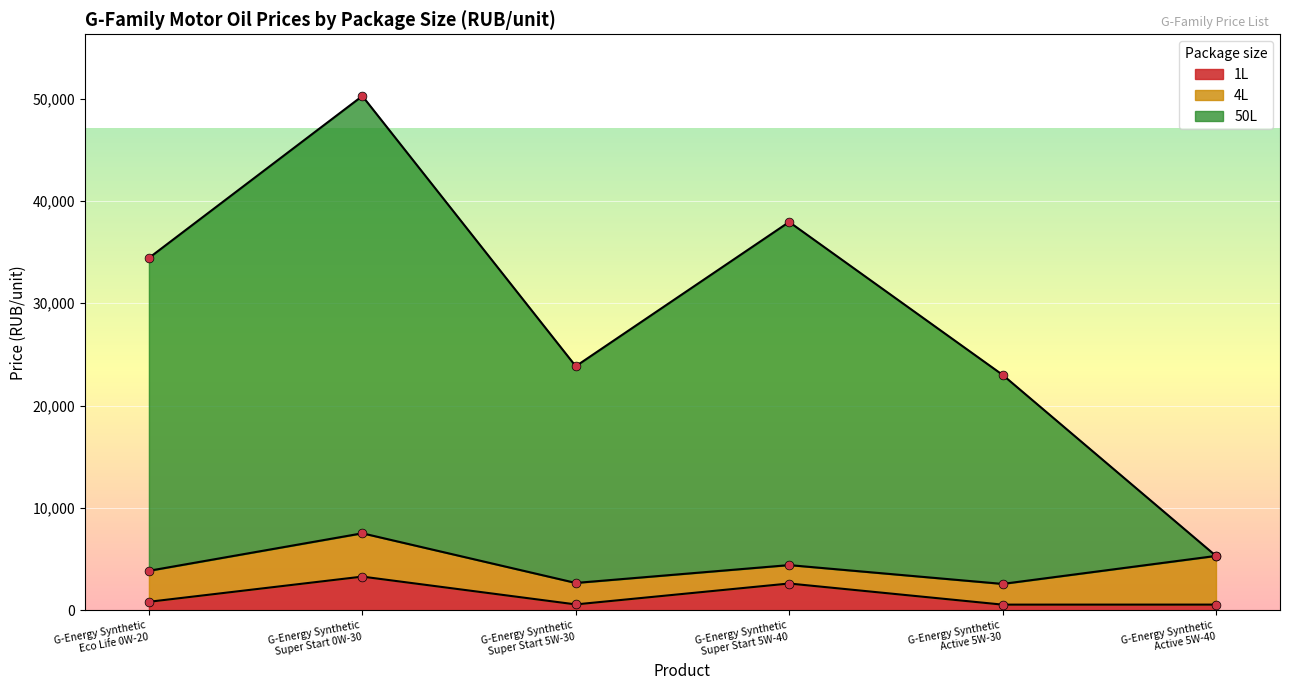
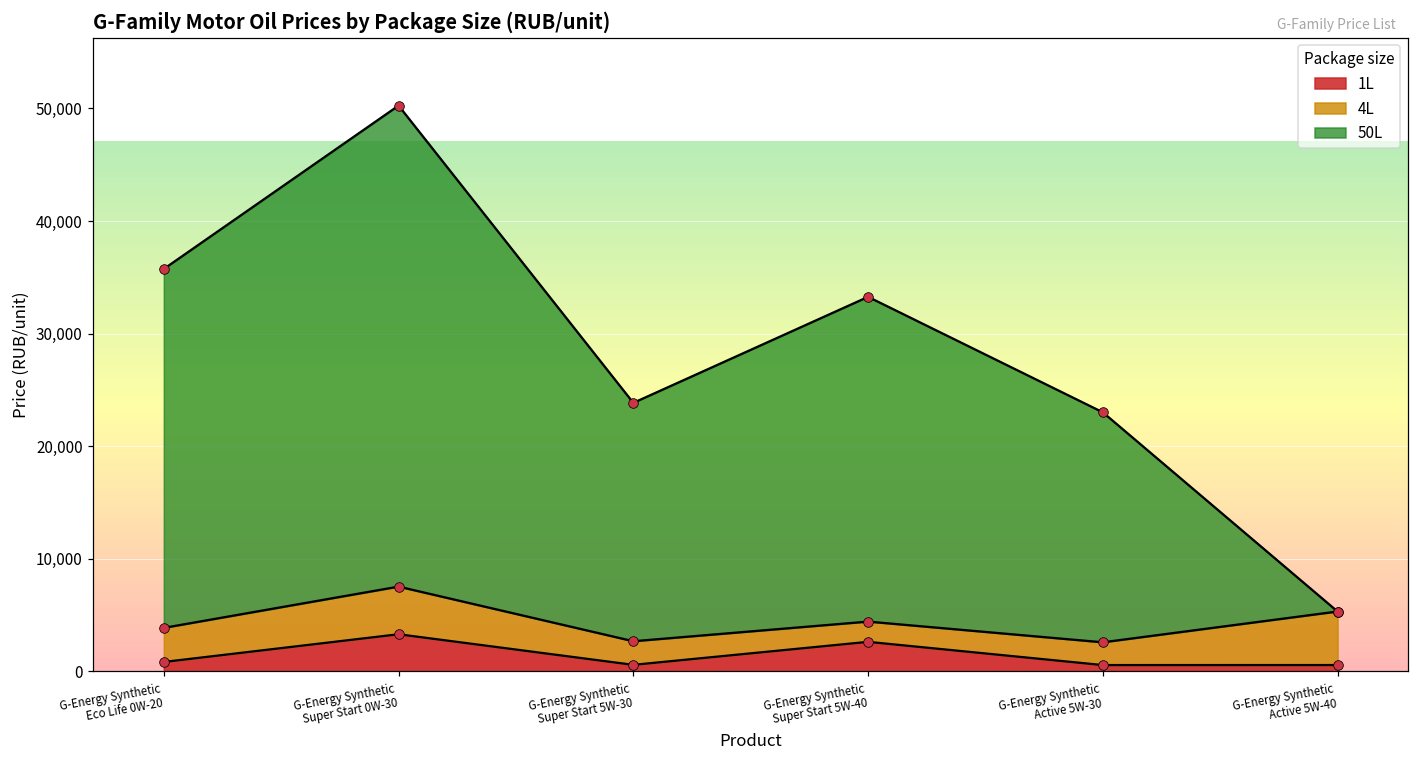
50L, G-Energy Synthetic Eco Life 0W-20: 30,600 -> 31,900
50L, G-Energy Synthetic Super Start 5W-40: 33,500 -> 28,800
